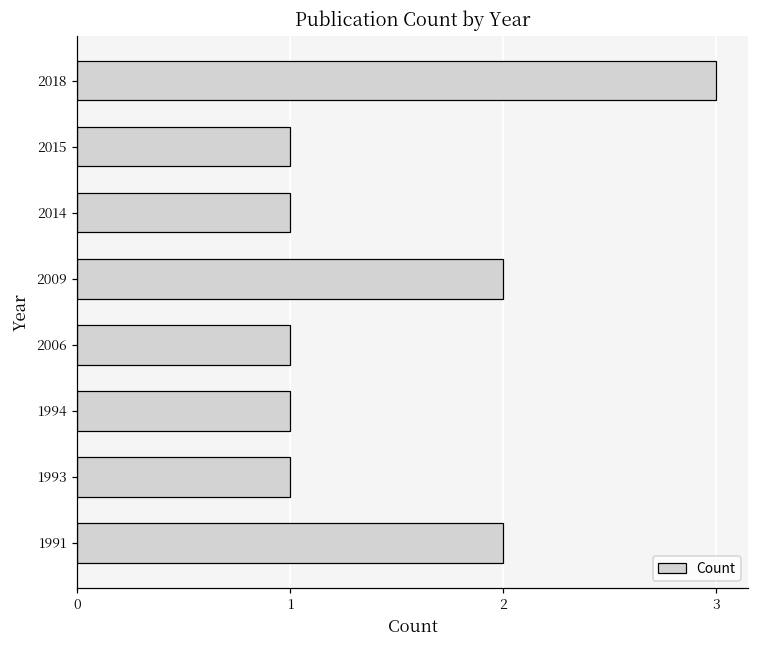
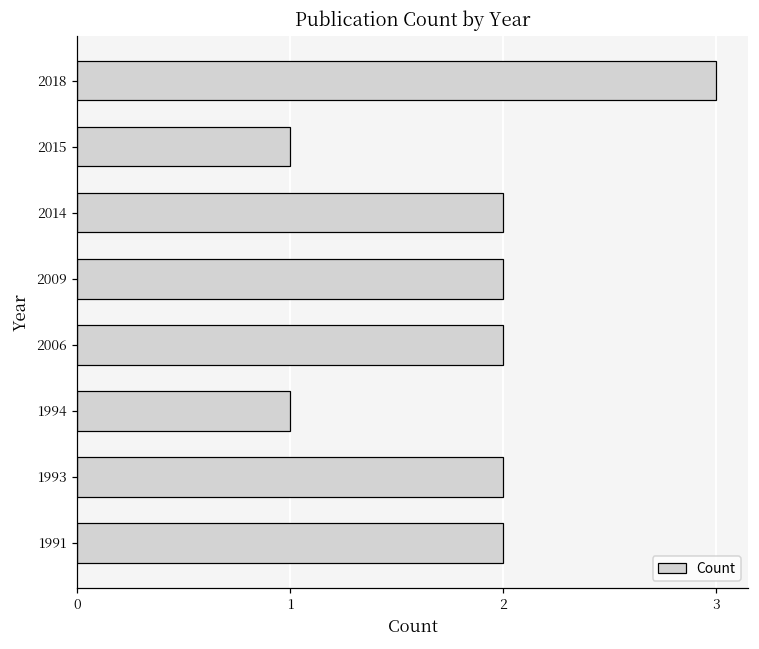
2014: 1 -> 2
2006: 1 -> 2
1993: 1 -> 2
